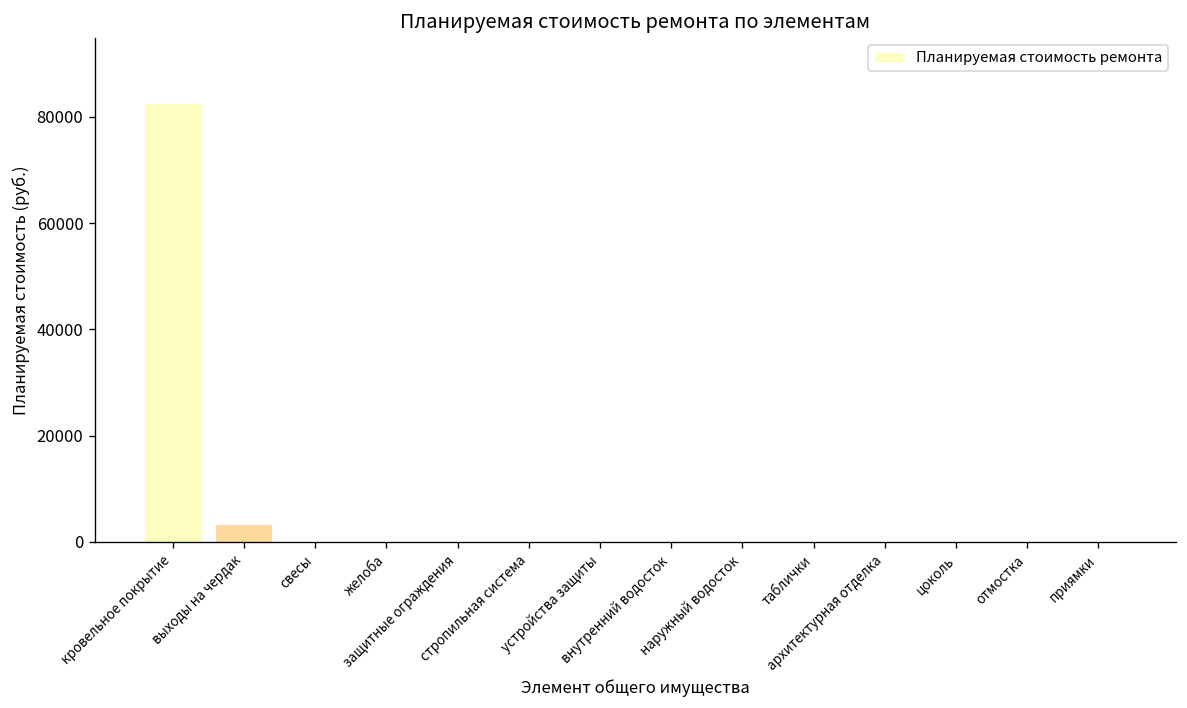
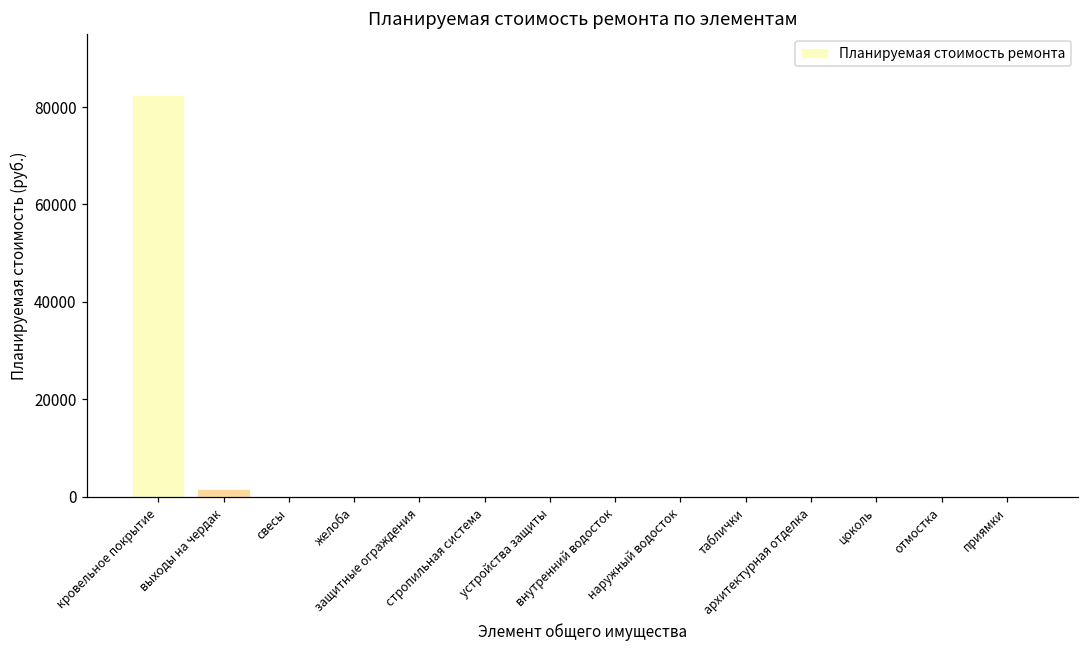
выходы на чердак: 3000 -> 2000
